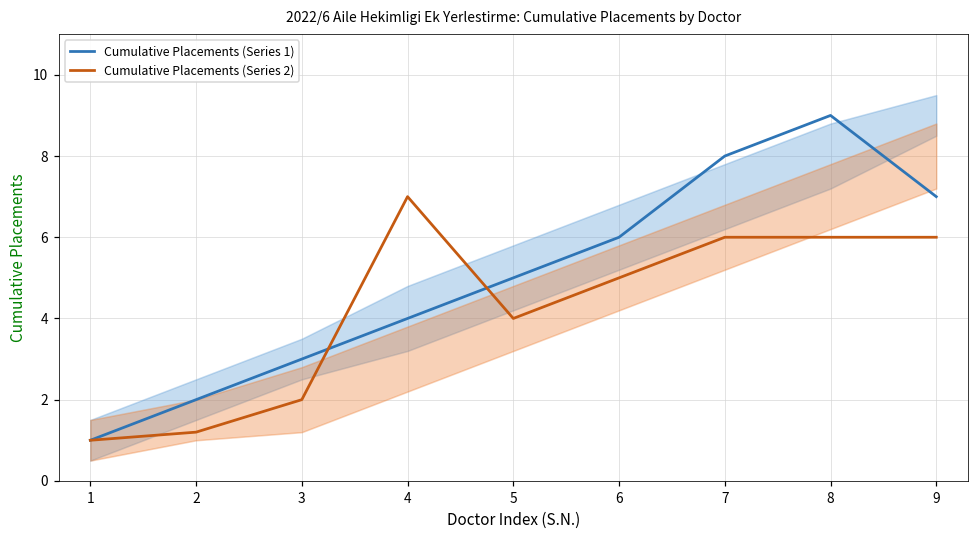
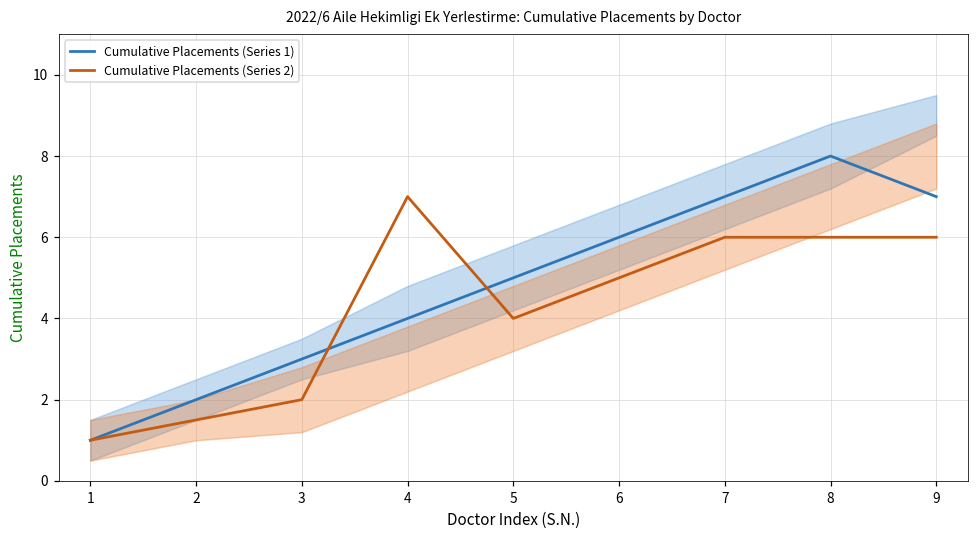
Cumulative Placements (Series 2), 2: 1.2 -> 1.5
Cumulative Placements (Series 1), 7: 8 -> 7
Cumulative Placements (Series 1), 8: 9 -> 8
